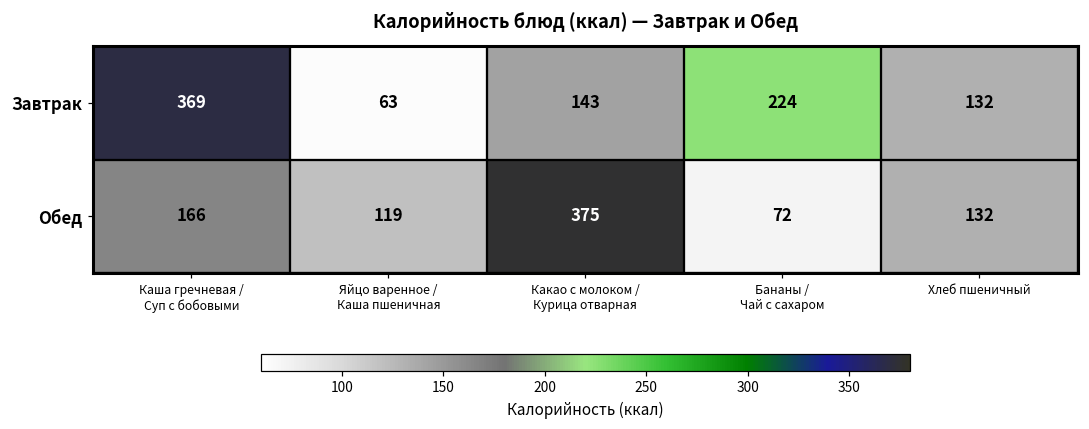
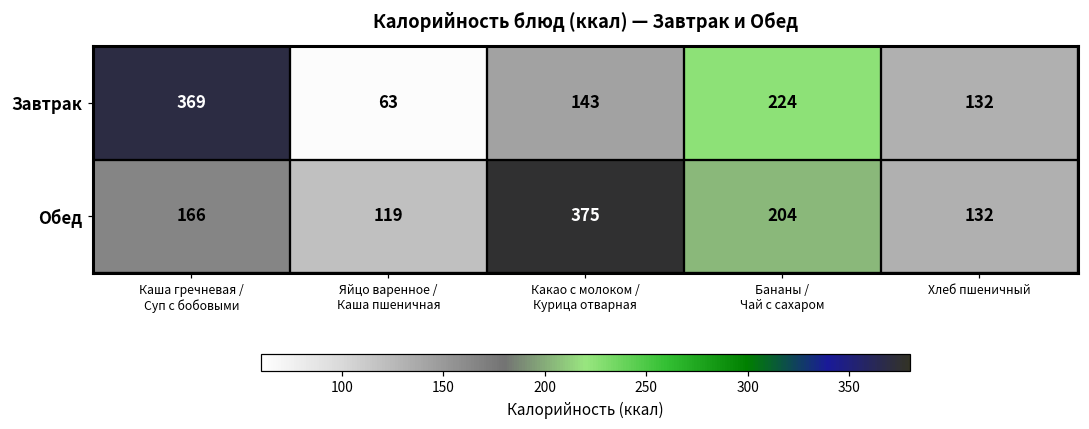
Обед, Бананы / Чай с сахаром: 72 -> 204
